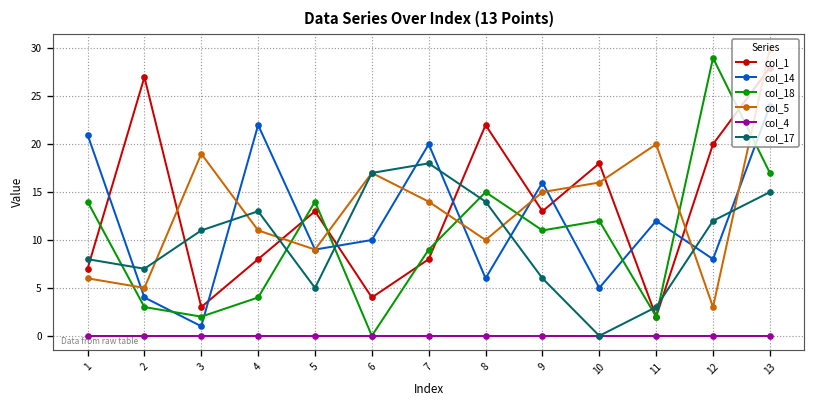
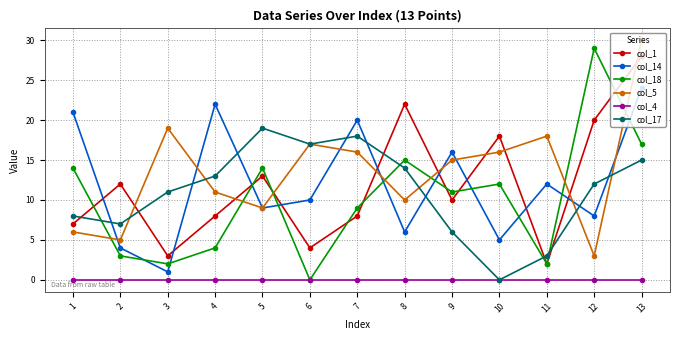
col_1, 2: 27 -> 12
col_17, 5: 5 -> 19
col_5, 7: 14 -> 16
col_1, 9: 13 -> 10
col_5, 11: 20 -> 18
